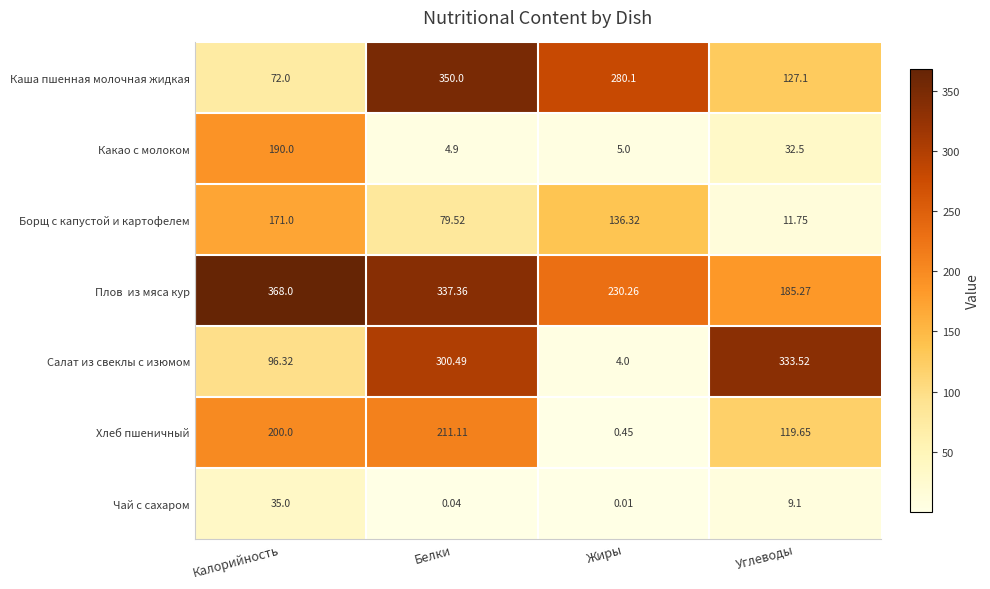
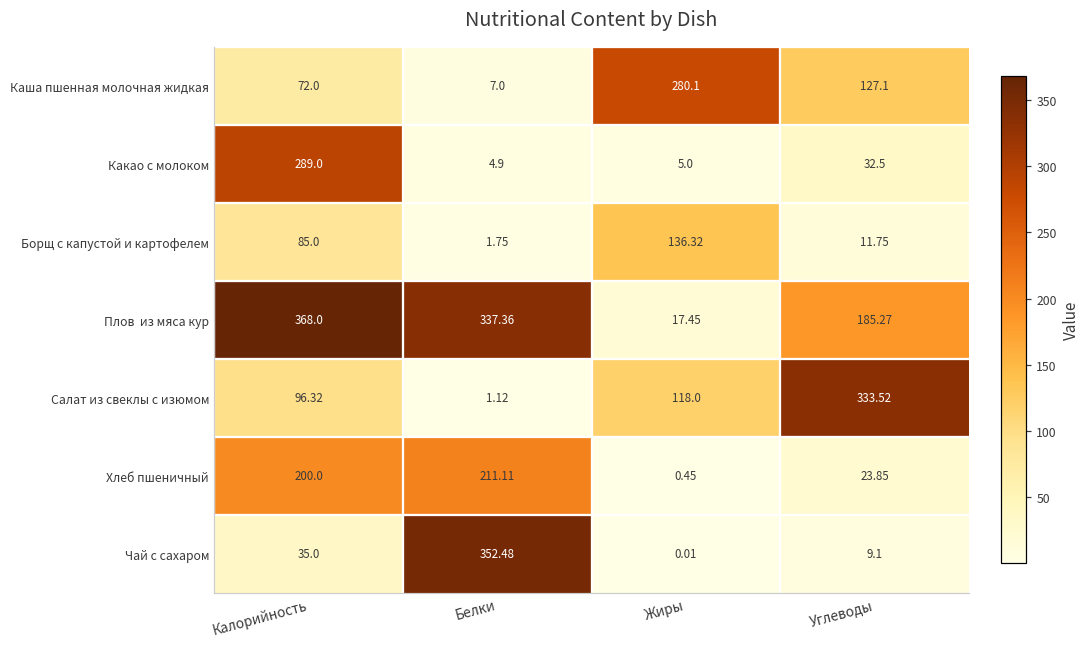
Каша пшенная молочная жидкая, Белки: 350.0 -> 7.0
Какао с молоком, Калорийность: 190.0 -> 289.0
Борщ с капустой и картофелем, Калорийность: 171.0 -> 85.0
Борщ с капустой и картофелем, Белки: 79.52 -> 1.75
Плов из мяса кур, Жиры: 230.26 -> 17.45
Салат из свеклы с изюмом, Белки: 300.49 -> 1.12
Салат из свеклы с изюмом, Жиры: 4.0 -> 118.0
Хлеб пшеничный, Углеводы: 119.65 -> 23.85
Чай с сахаром, Белки: 0.04 -> 352.48
